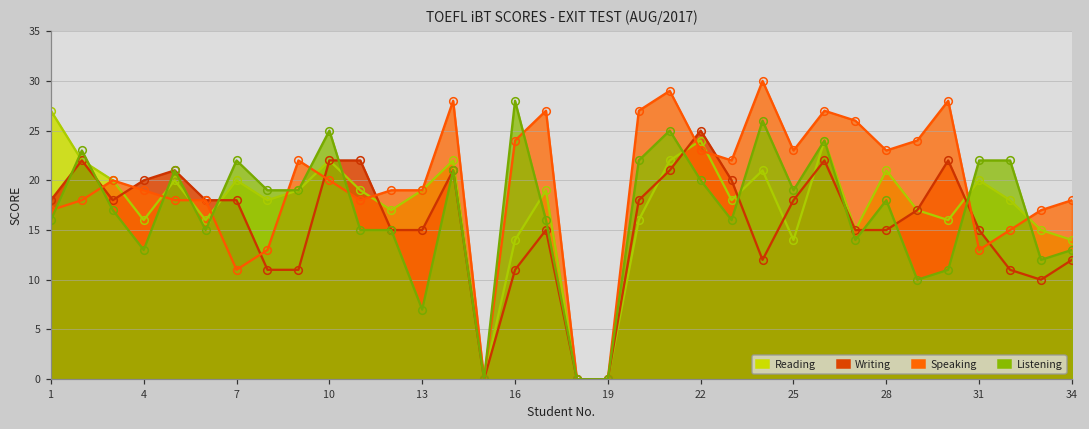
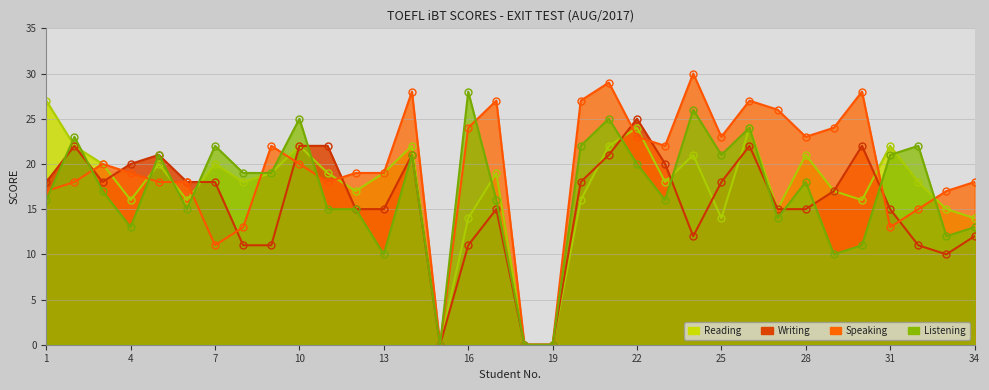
Listening, 13: 7 -> 10
Listening, 25: 19 -> 21
Reading, 31: 20 -> 22
Listening, 31: 22 -> 21
